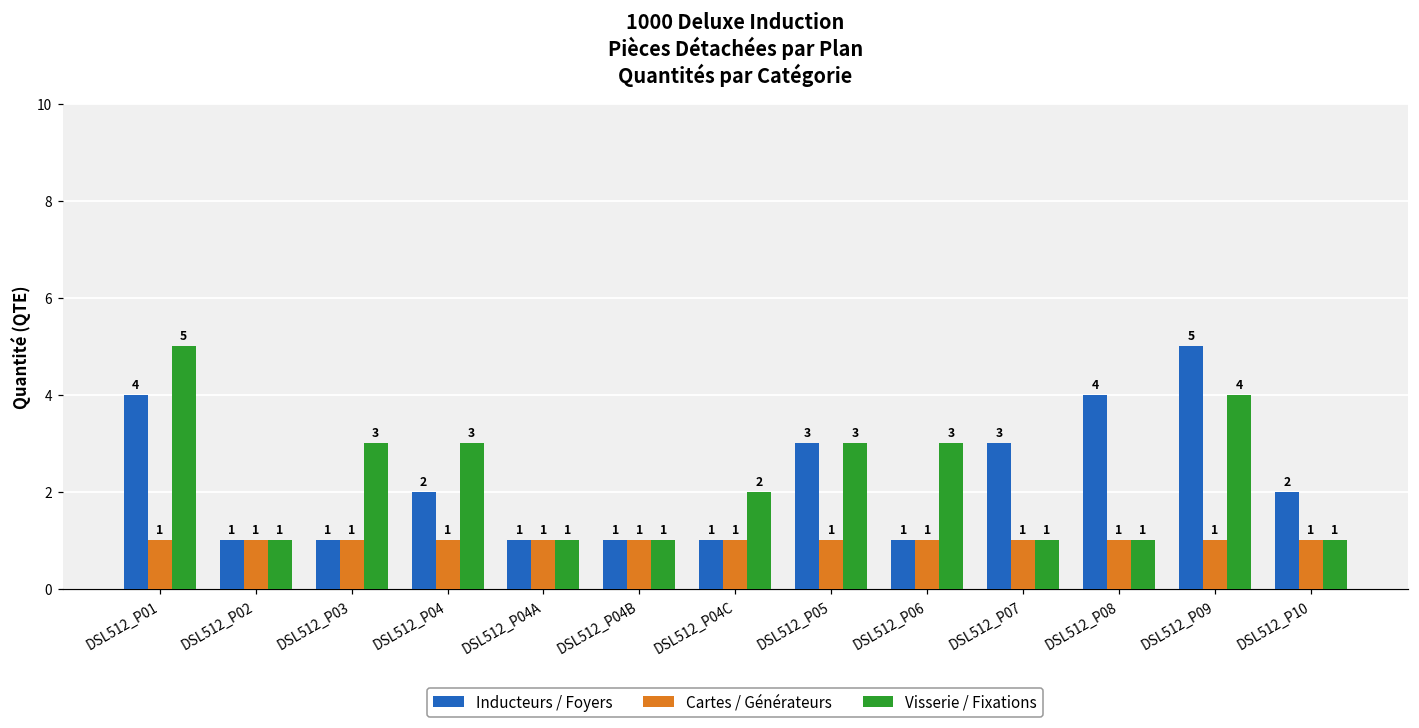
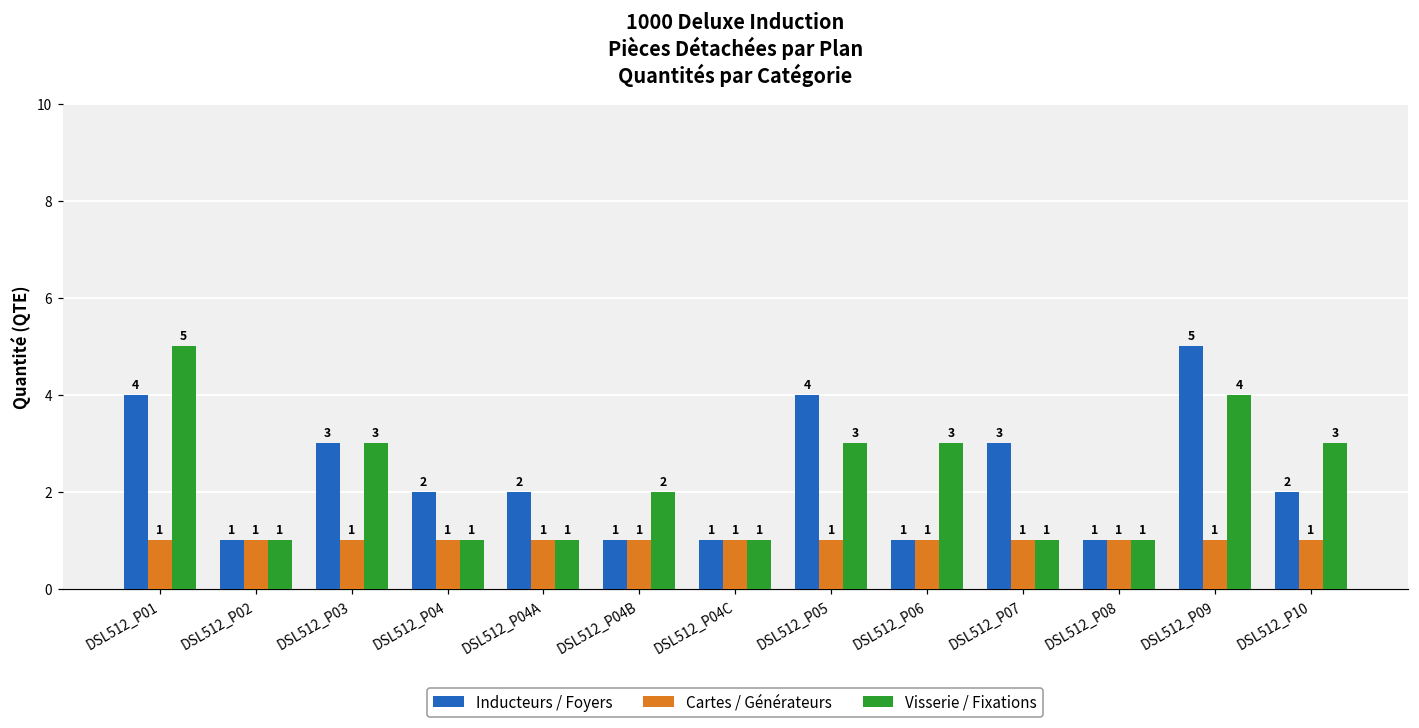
Inducteurs / Foyers, DSL512_P03: 1 -> 3
Visserie / Fixations, DSL512_P04: 3 -> 1
Inducteurs / Foyers, DSL512_P04A: 1 -> 2
Visserie / Fixations, DSL512_P04B: 1 -> 2
Visserie / Fixations, DSL512_P04C: 2 -> 1
Inducteurs / Foyers, DSL512_P05: 3 -> 4
Inducteurs / Foyers, DSL512_P08: 4 -> 1
Visserie / Fixations, DSL512_P10: 1 -> 3
